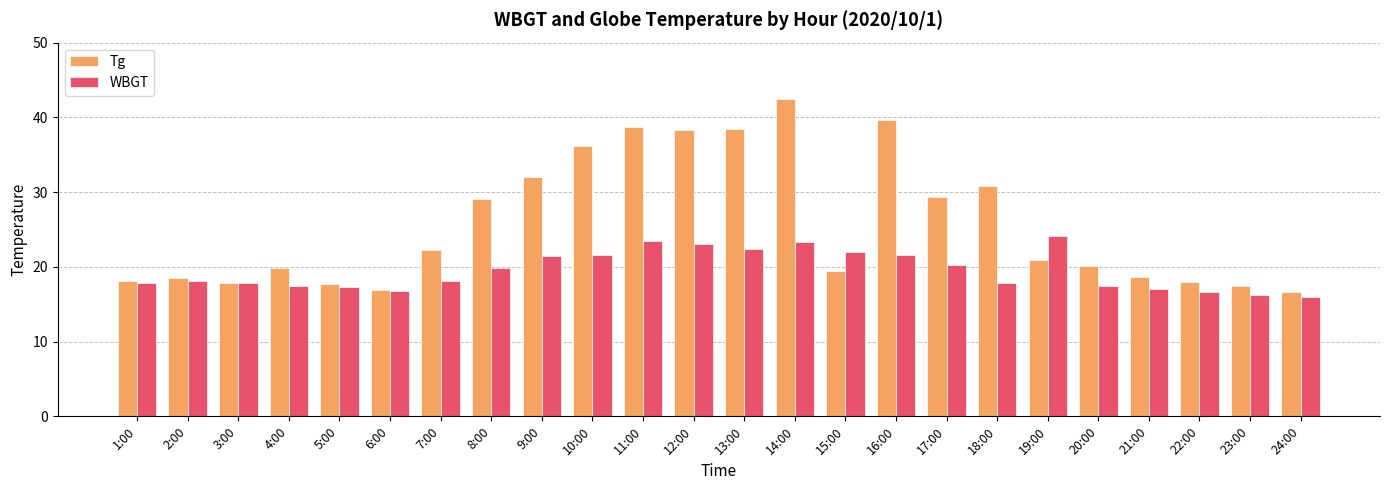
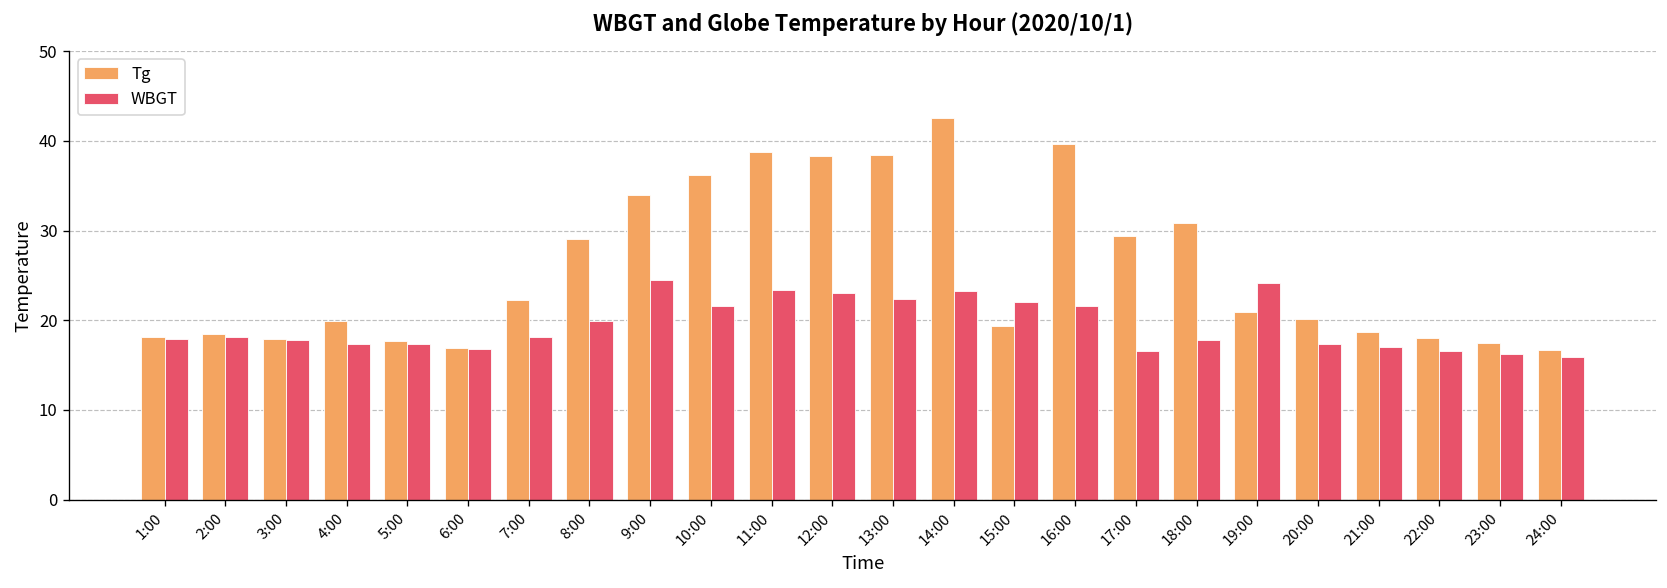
Tg, 9:00: 32 -> 34
WBGT, 9:00: 22 -> 25
WBGT, 17:00: 20 -> 17
